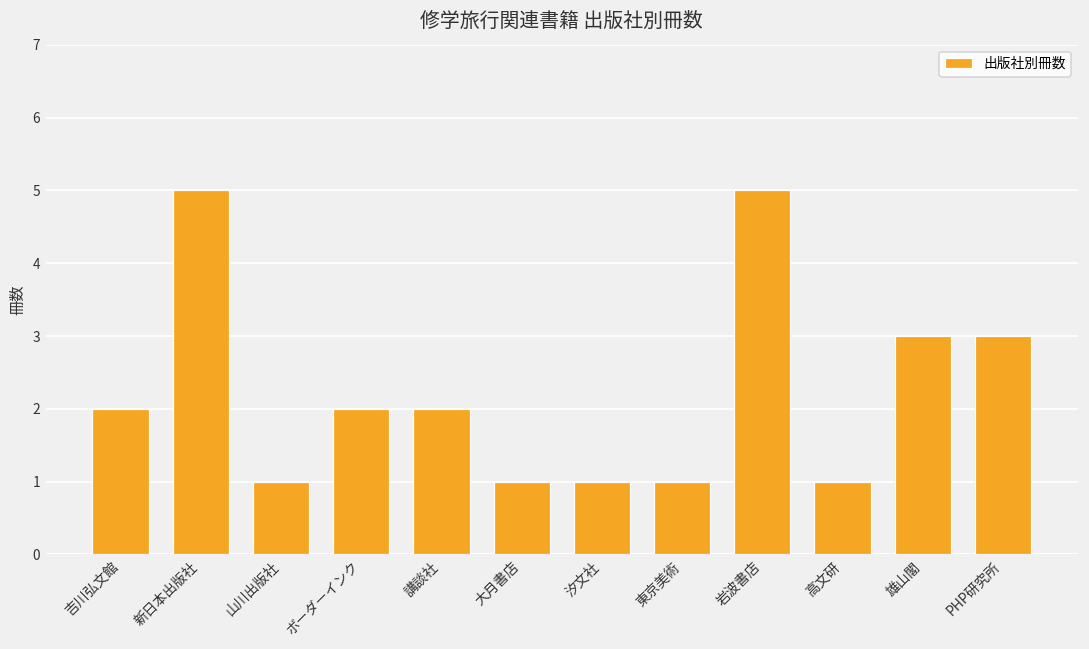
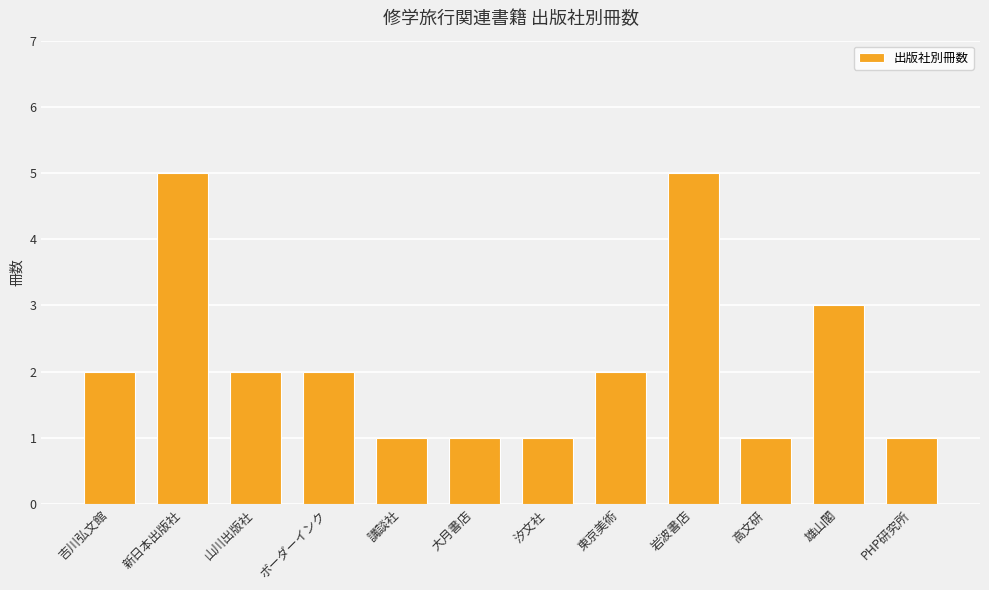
山川出版社: 1 -> 2
講談社: 2 -> 1
東京美術: 1 -> 2
PHP研究所: 3 -> 1
